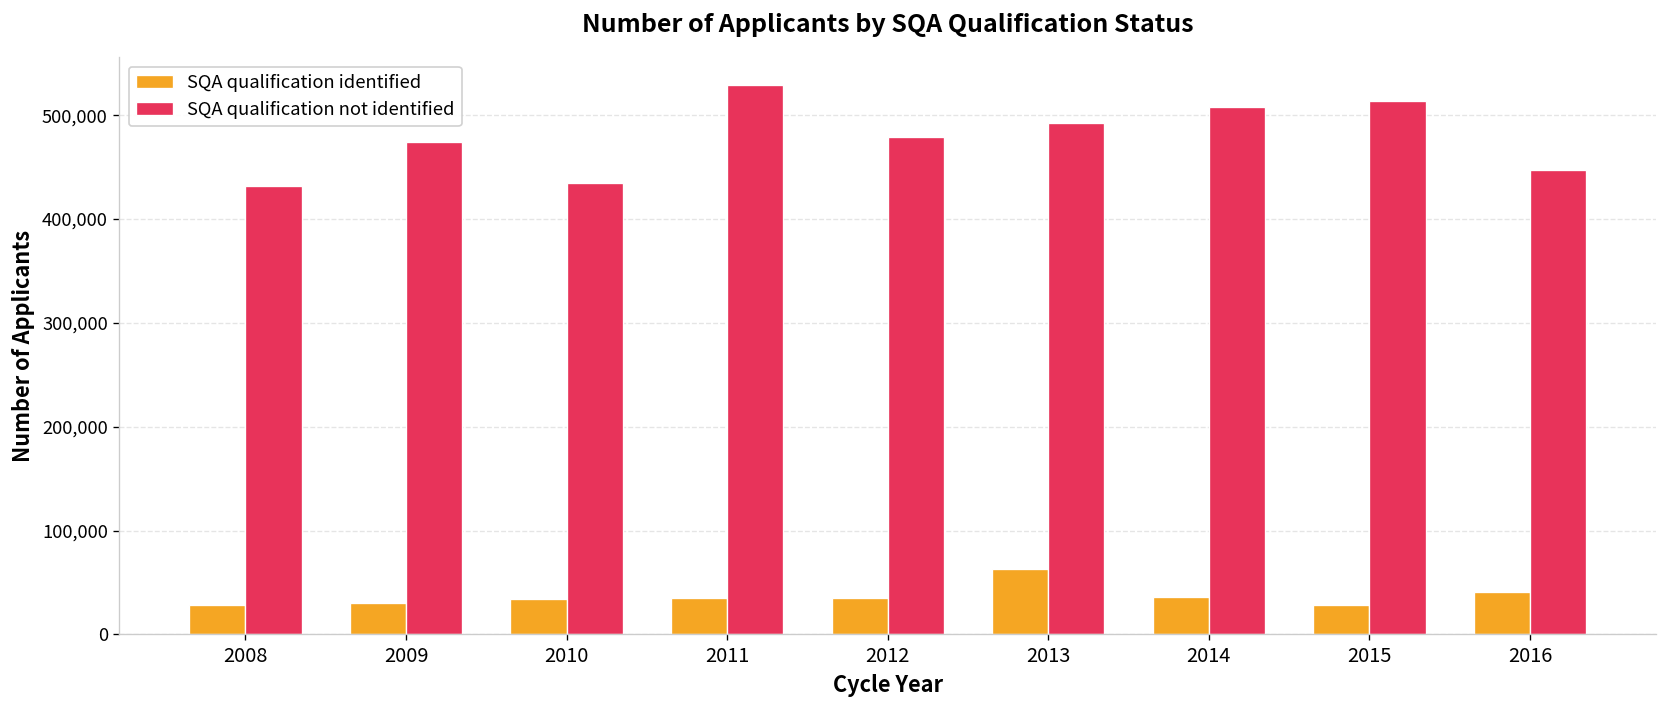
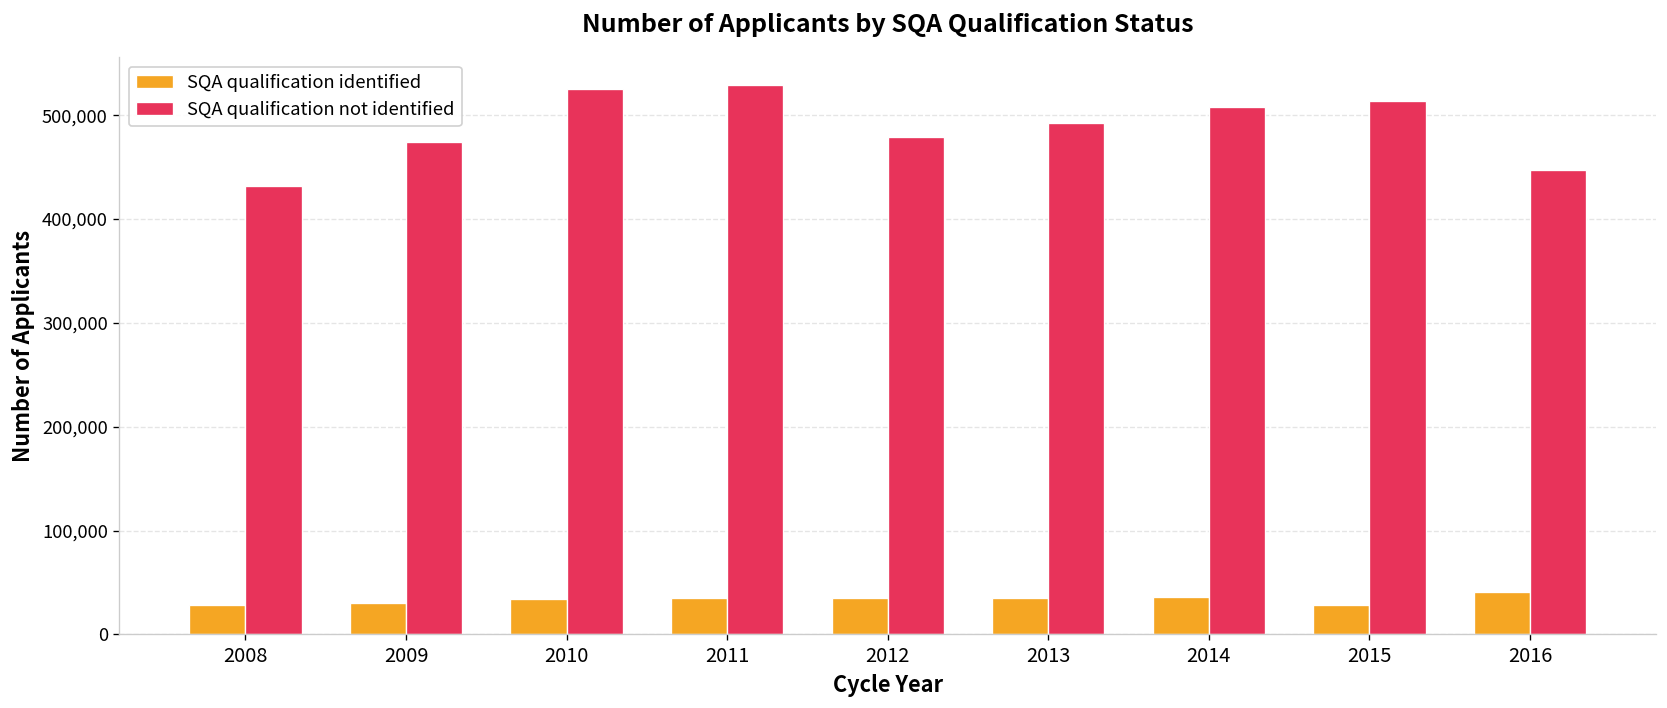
SQA qualification not identified, 2010: 440,000 -> 530,000
SQA qualification identified, 2013: 60,000 -> 40,000
